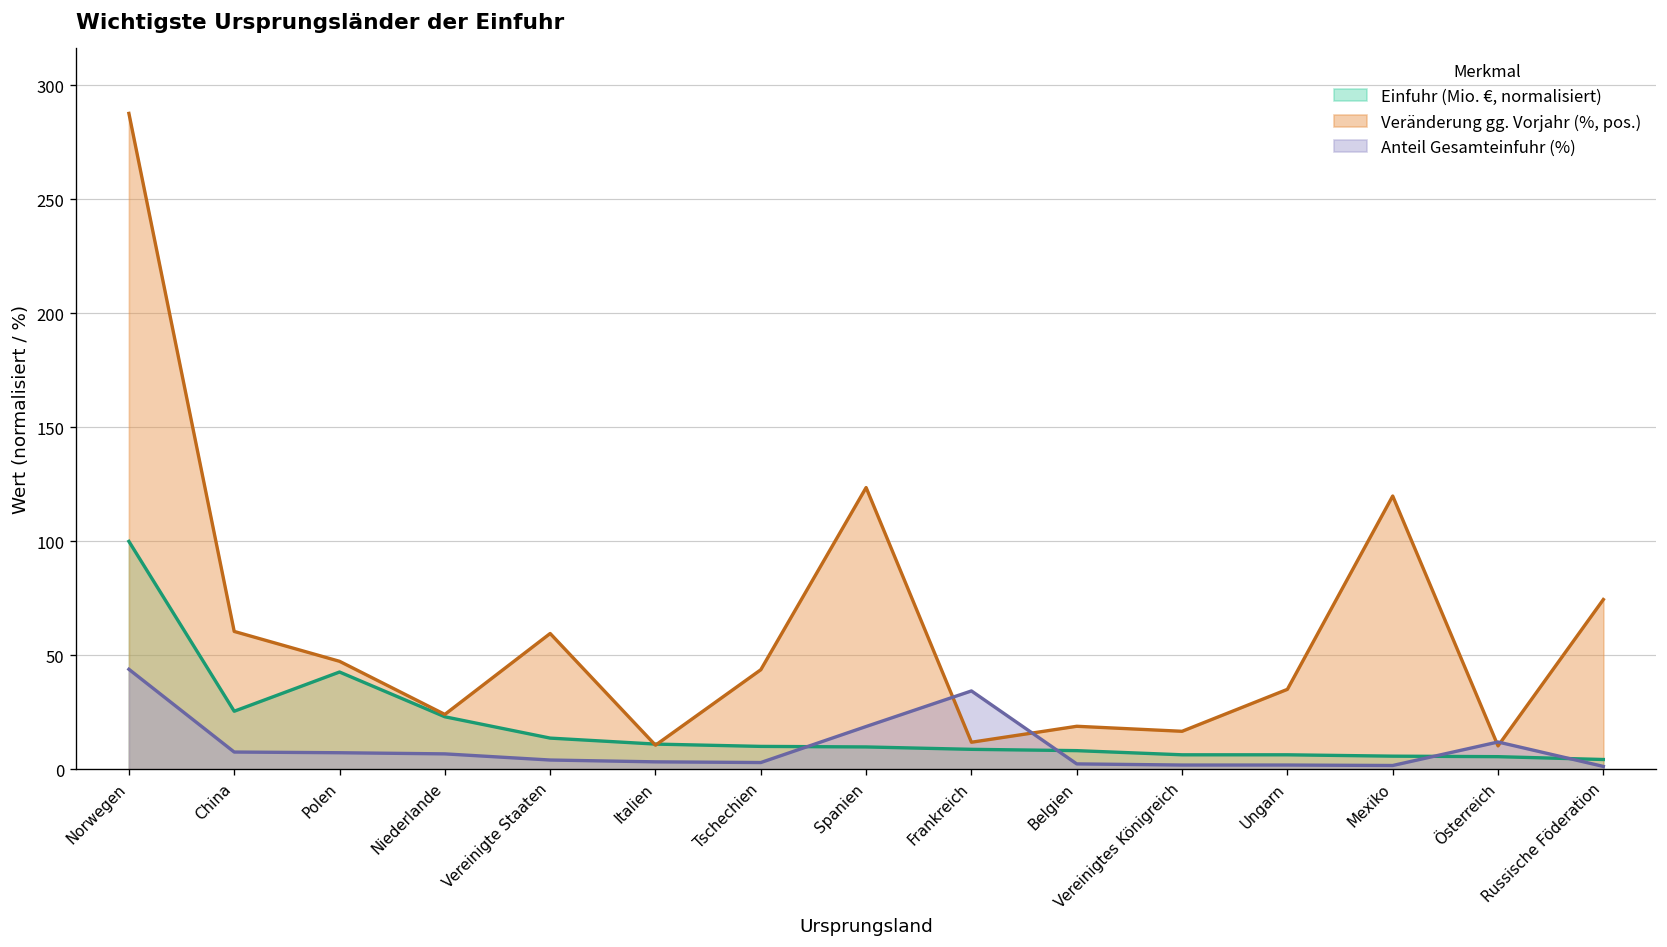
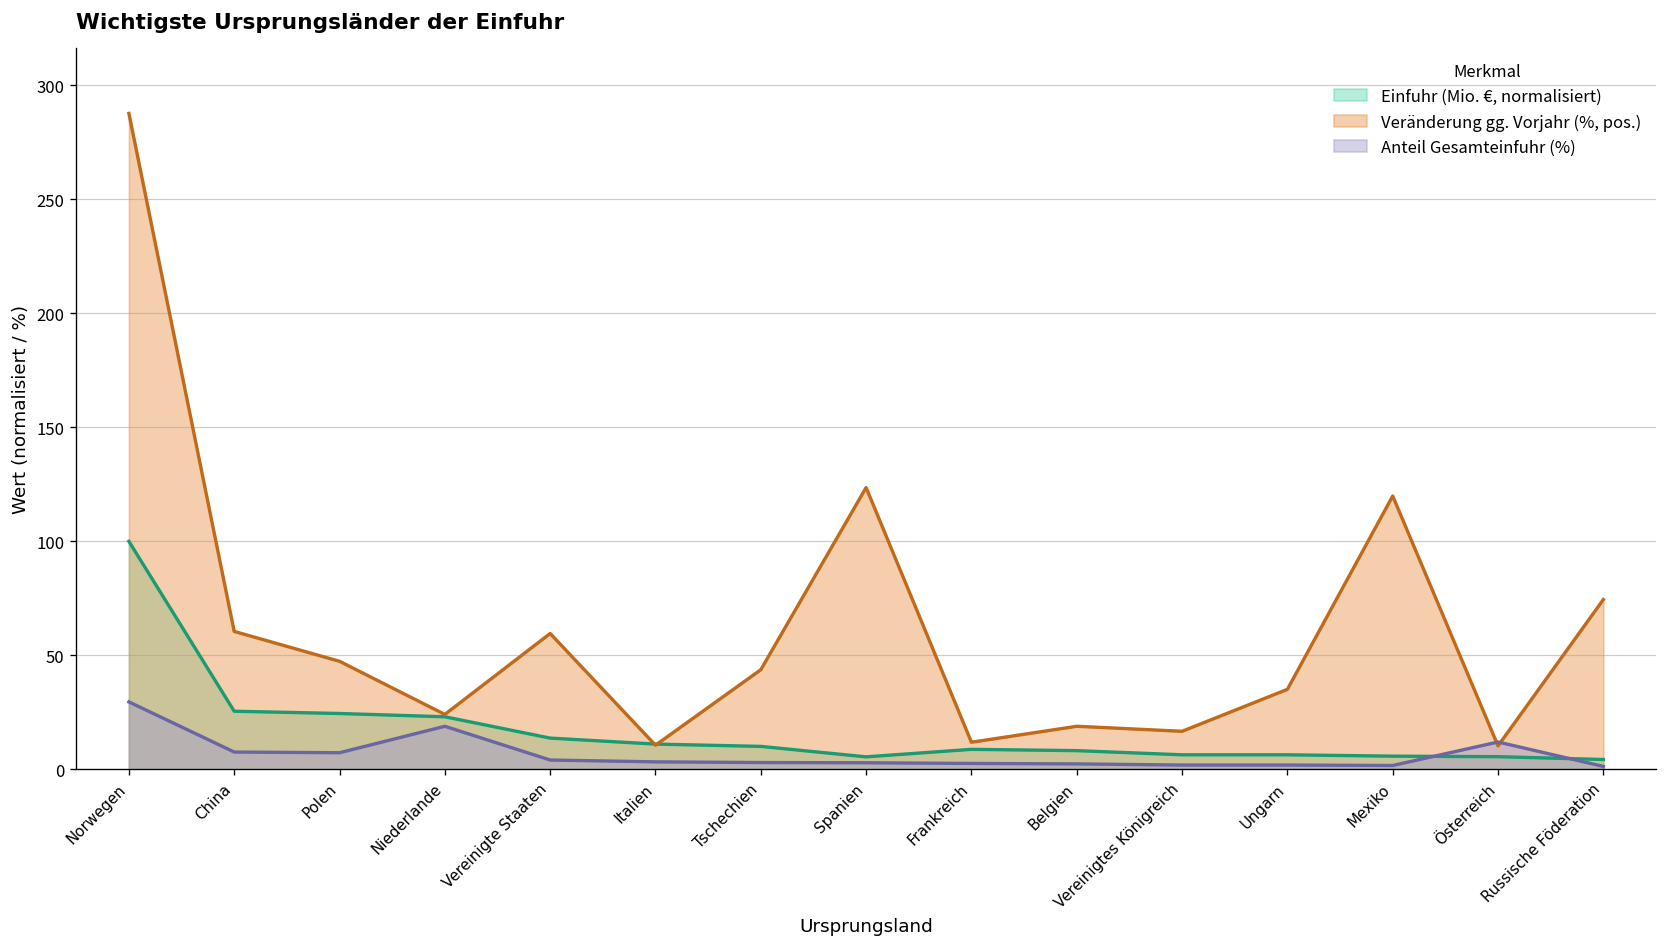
Anteil Gesamteinfuhr (%), Norwegen: 44 -> 30
Einfuhr (Mio. €, normalisiert), Polen: 43 -> 25
Anteil Gesamteinfuhr (%), Niederlande: 7 -> 19
Einfuhr (Mio. €, normalisiert), Spanien: 10 -> 5
Anteil Gesamteinfuhr (%), Spanien: 19 -> 3
Anteil Gesamteinfuhr (%), Frankreich: 34 -> 3
